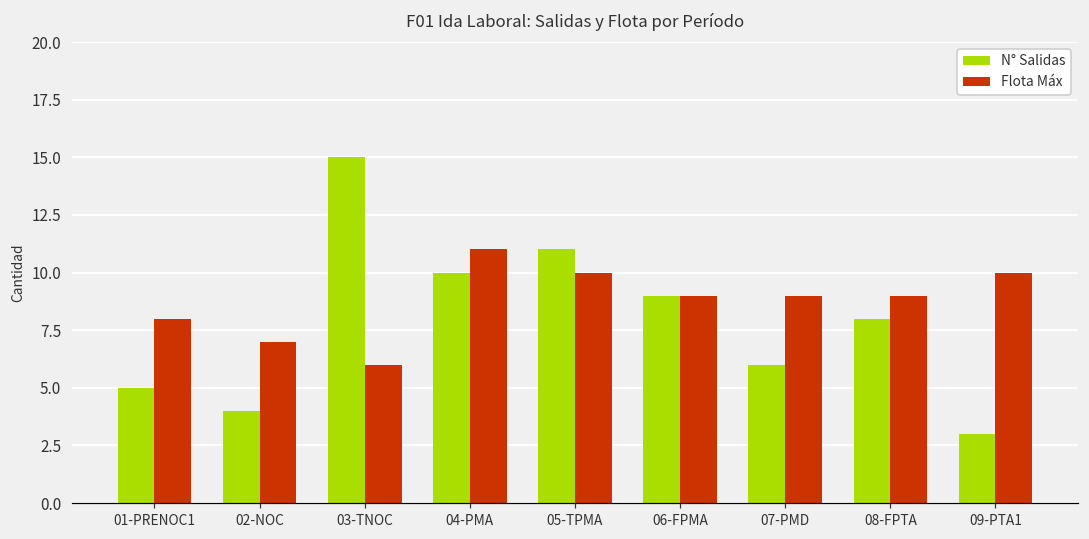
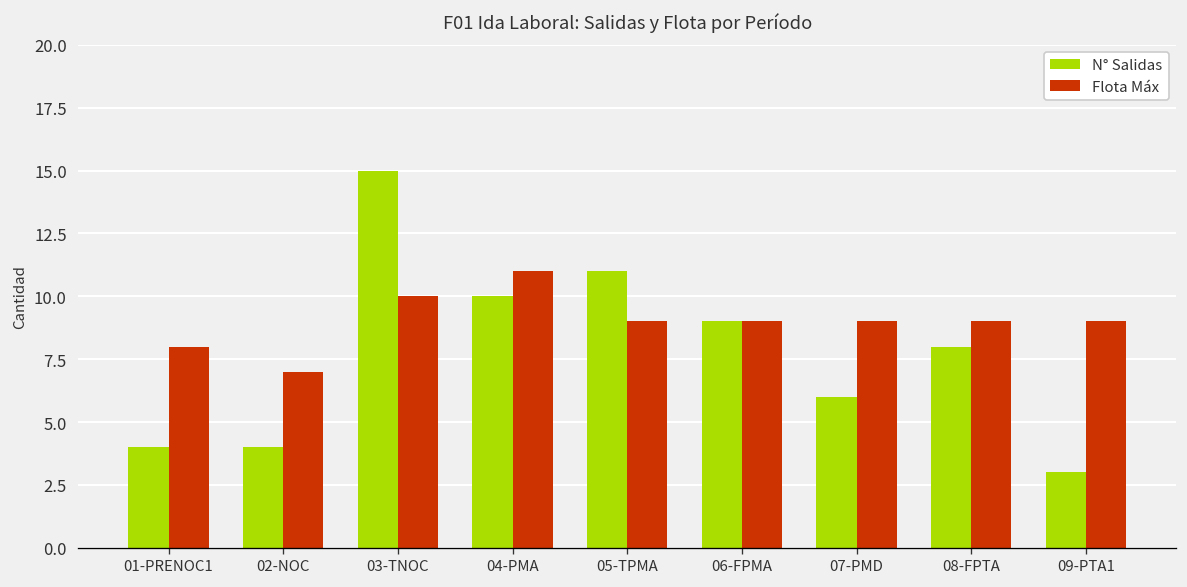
N° Salidas, 01-PRENOC1: 5 -> 4
Flota Máx, 03-TNOC: 6 -> 10
Flota Máx, 05-TPMA: 10 -> 9
Flota Máx, 09-PTA1: 10 -> 9
